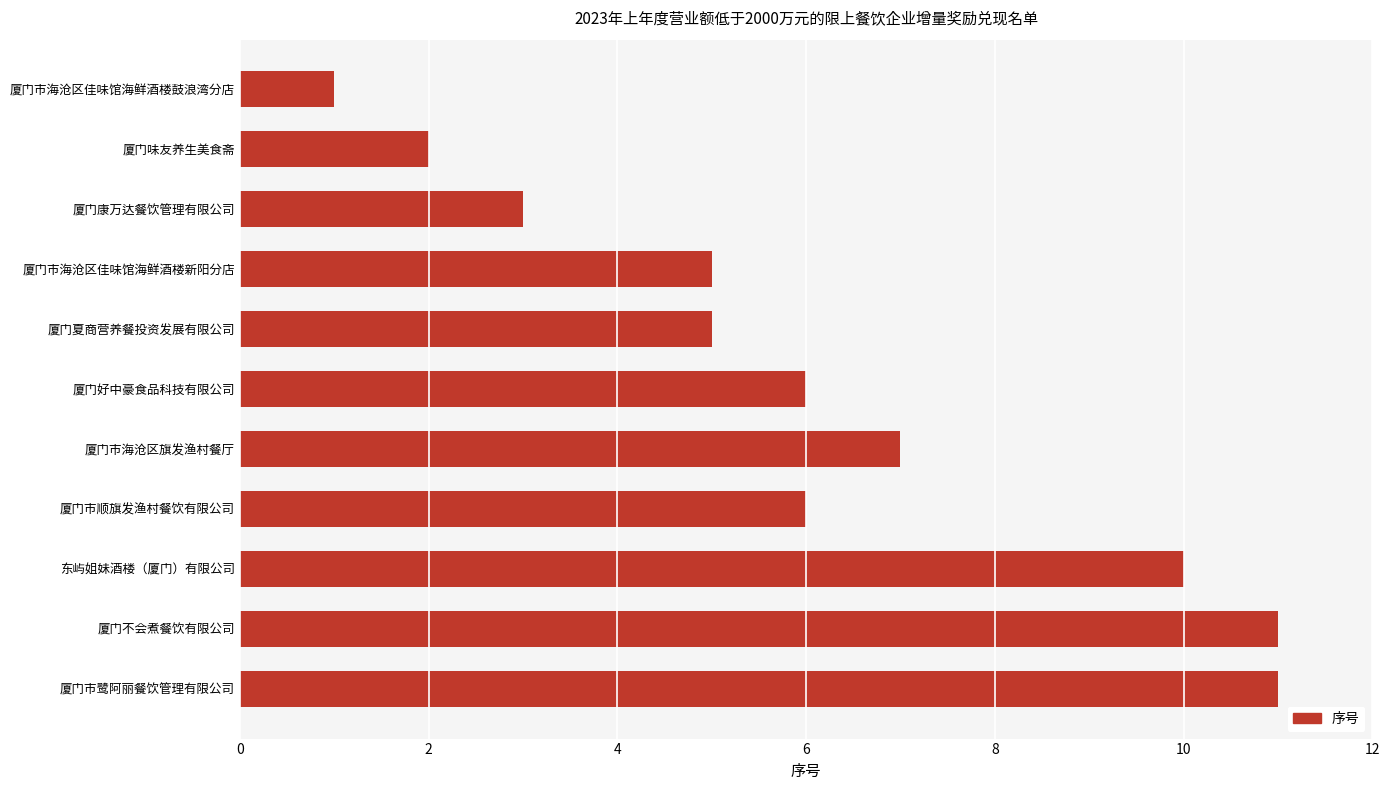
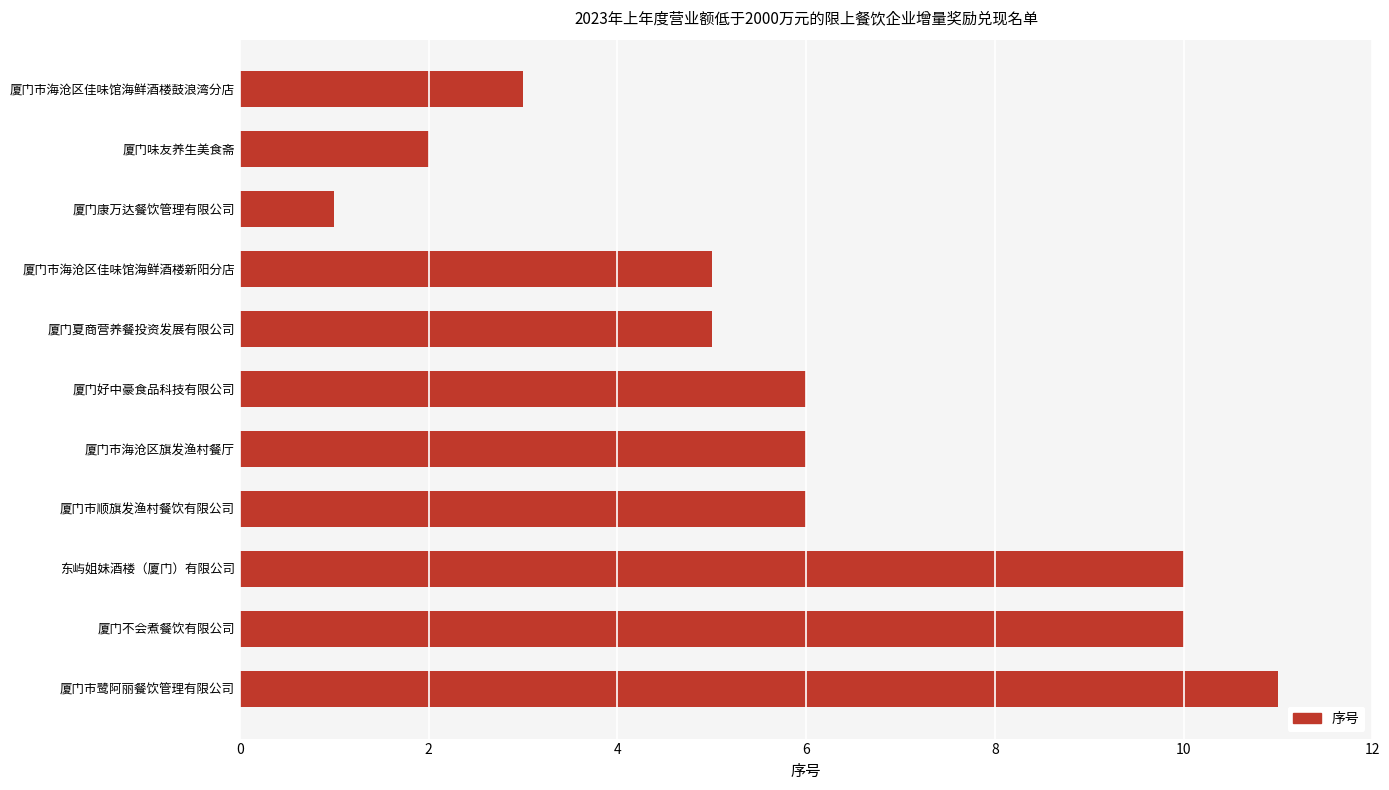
厦门市海沧区佳味馆海鲜酒楼鼓浪湾分店: 1 -> 3
厦门康万达餐饮管理有限公司: 3 -> 1
厦门市海沧区旗发渔村餐厅: 7 -> 6
厦门不会煮餐饮有限公司: 11 -> 10
